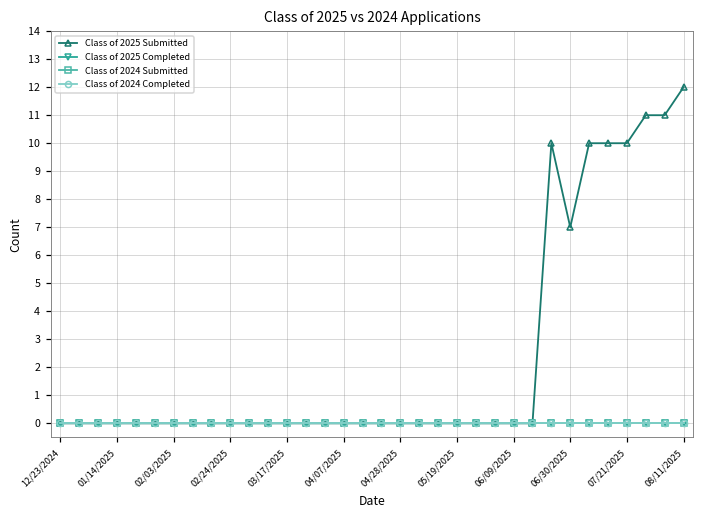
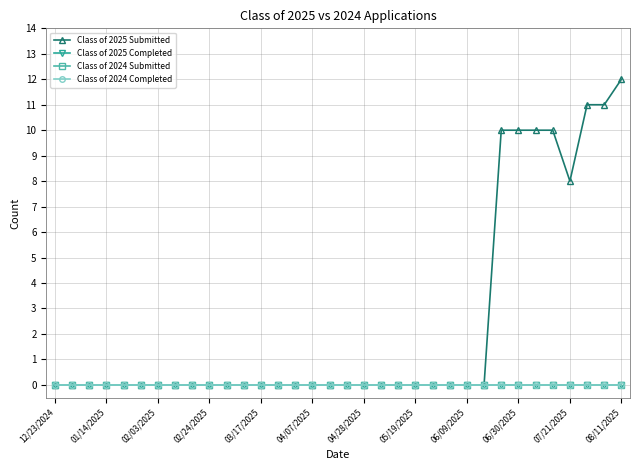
Class of 2025 Submitted, 06/30/2025: 7 -> 10
Class of 2025 Submitted, 07/21/2025: 10 -> 8
